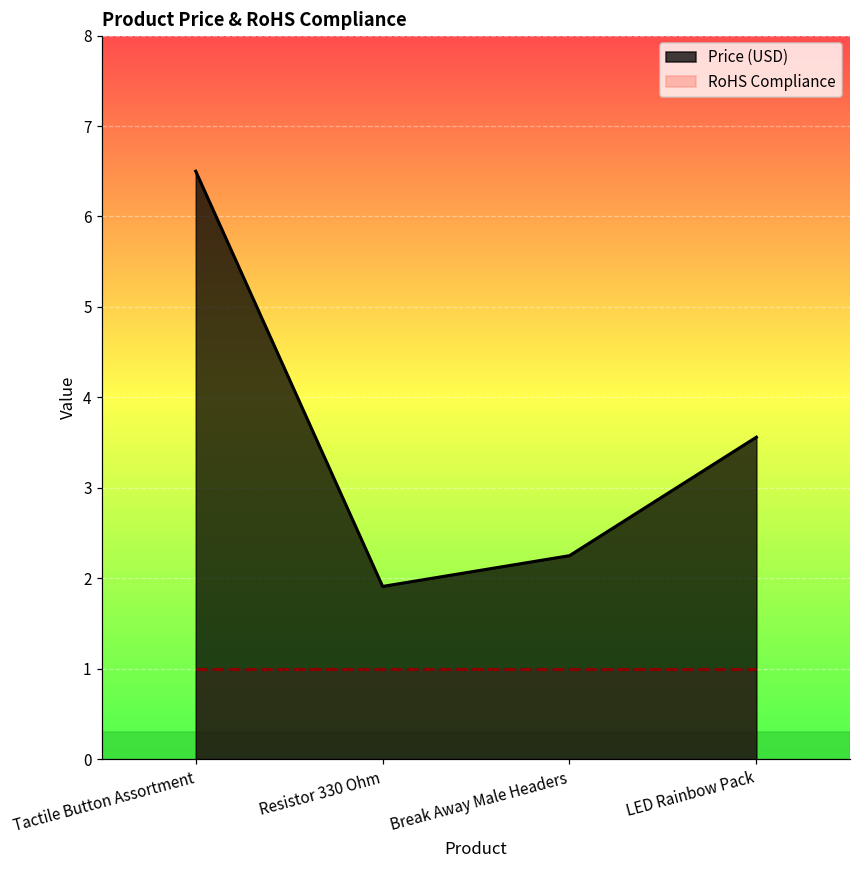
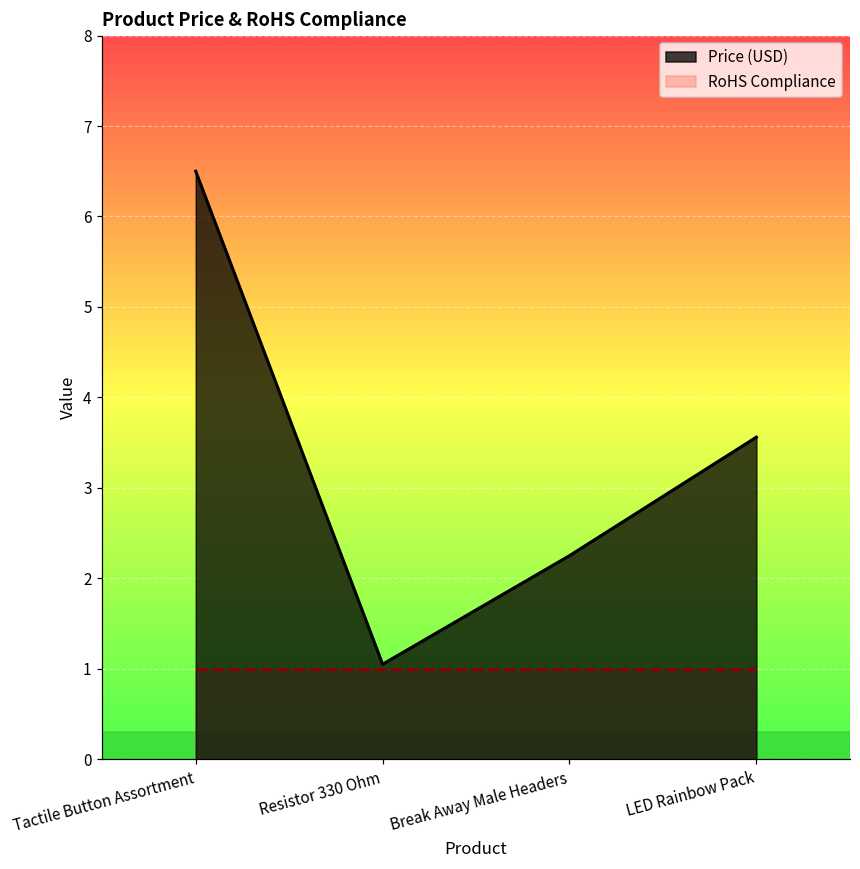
Price (USD), Resistor 330 Ohm: 1.9 -> 1.1
